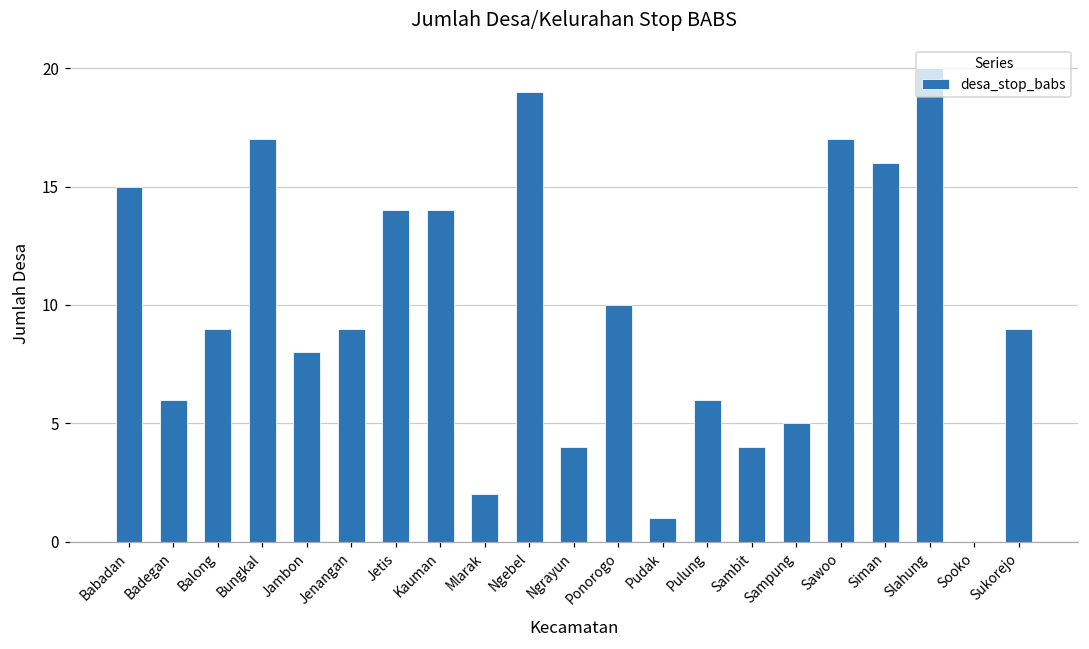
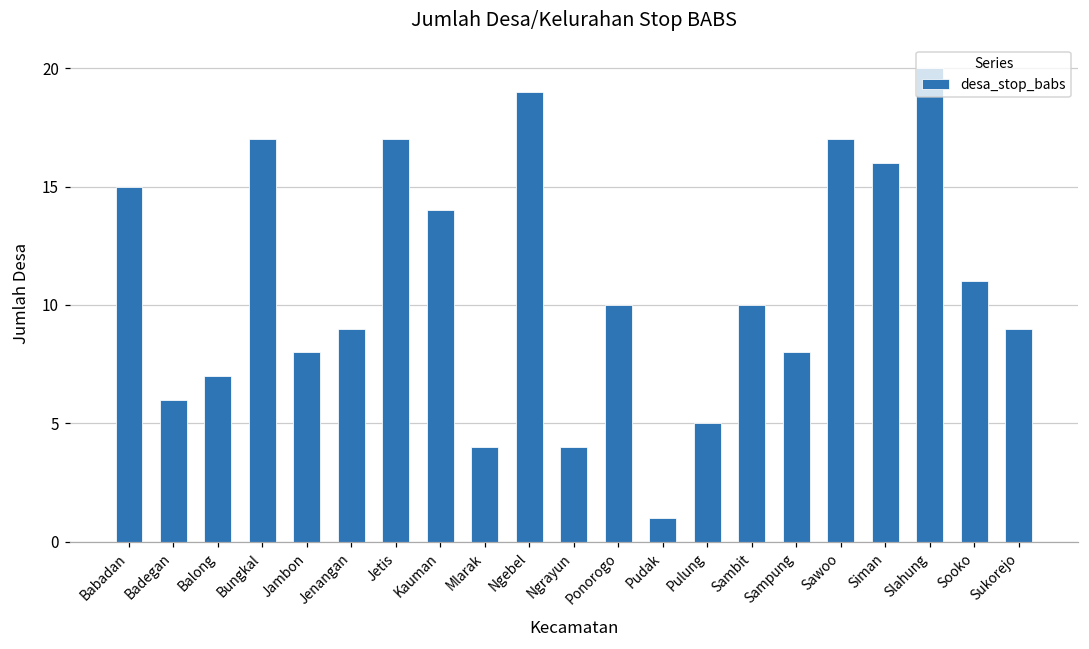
Balong: 9 -> 7
Jetis: 14 -> 17
Mlarak: 2 -> 4
Pulung: 6 -> 5
Sambit: 4 -> 10
Sampung: 5 -> 8
Sooko: 0 -> 11
